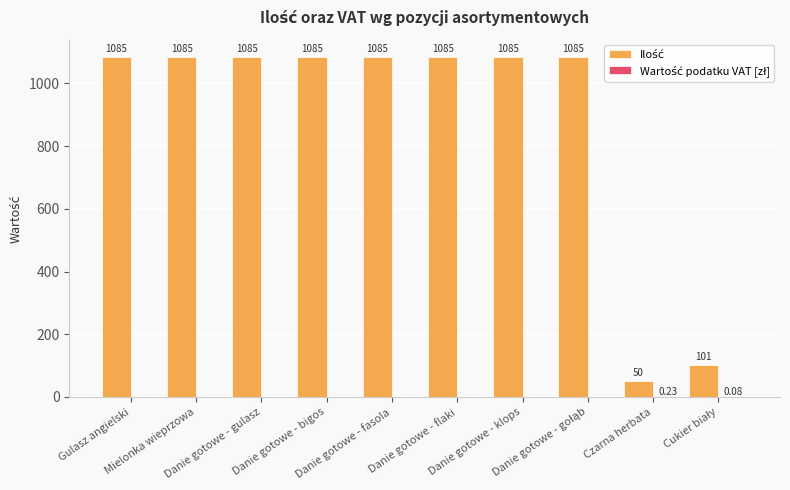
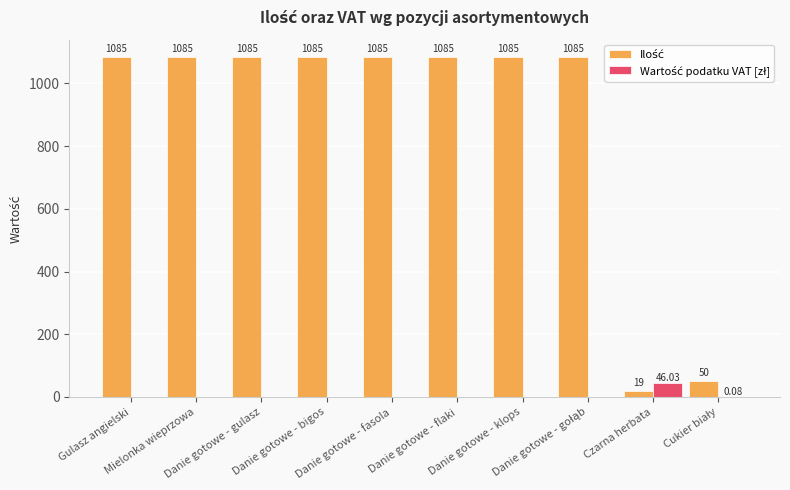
Ilość, Czarna herbata: 50 -> 19
Wartość podatku VAT [zł], Czarna herbata: 0.23 -> 46.03
Ilość, Cukier biały: 101 -> 50
